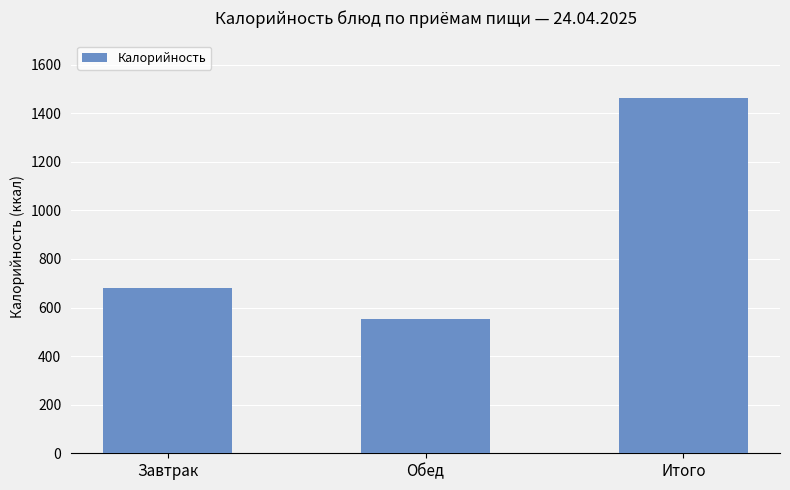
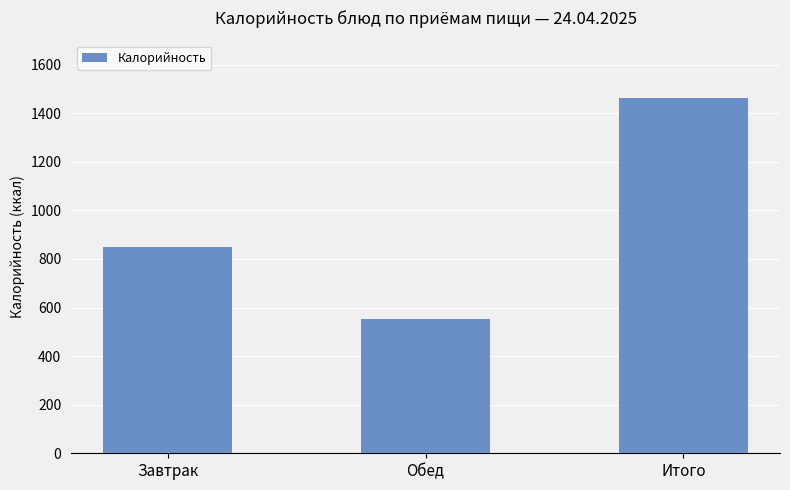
Завтрак: 680 -> 850
